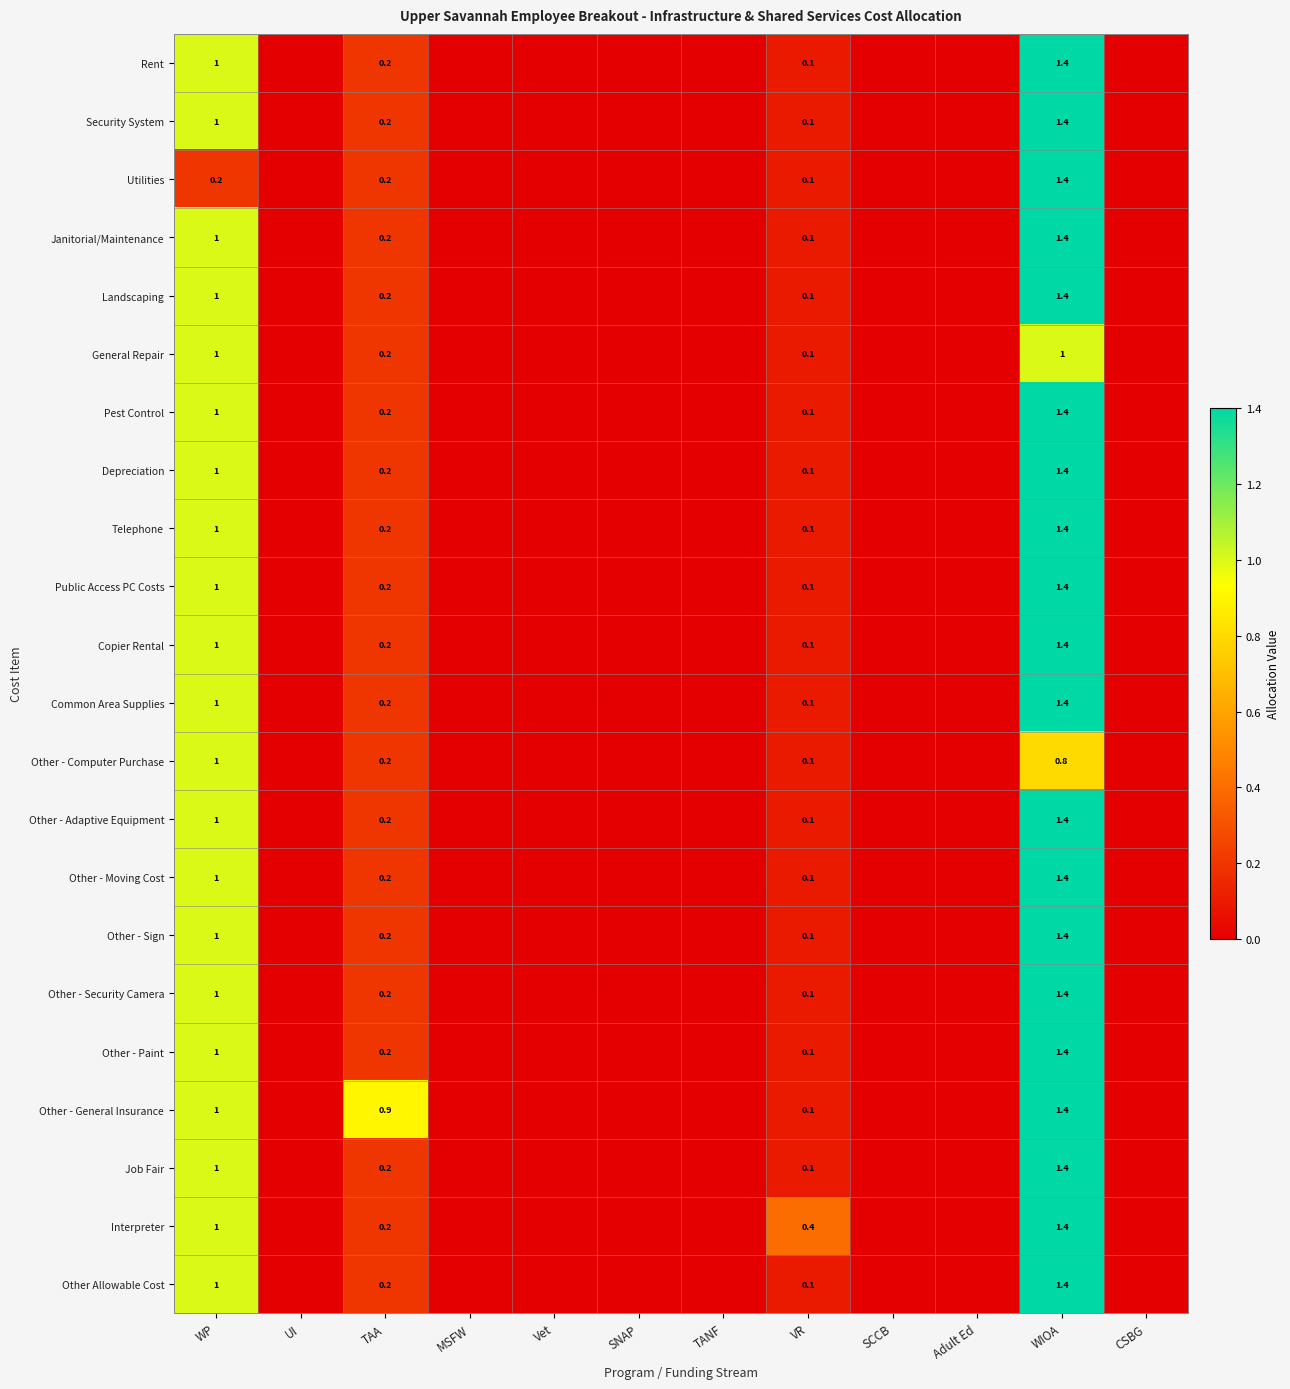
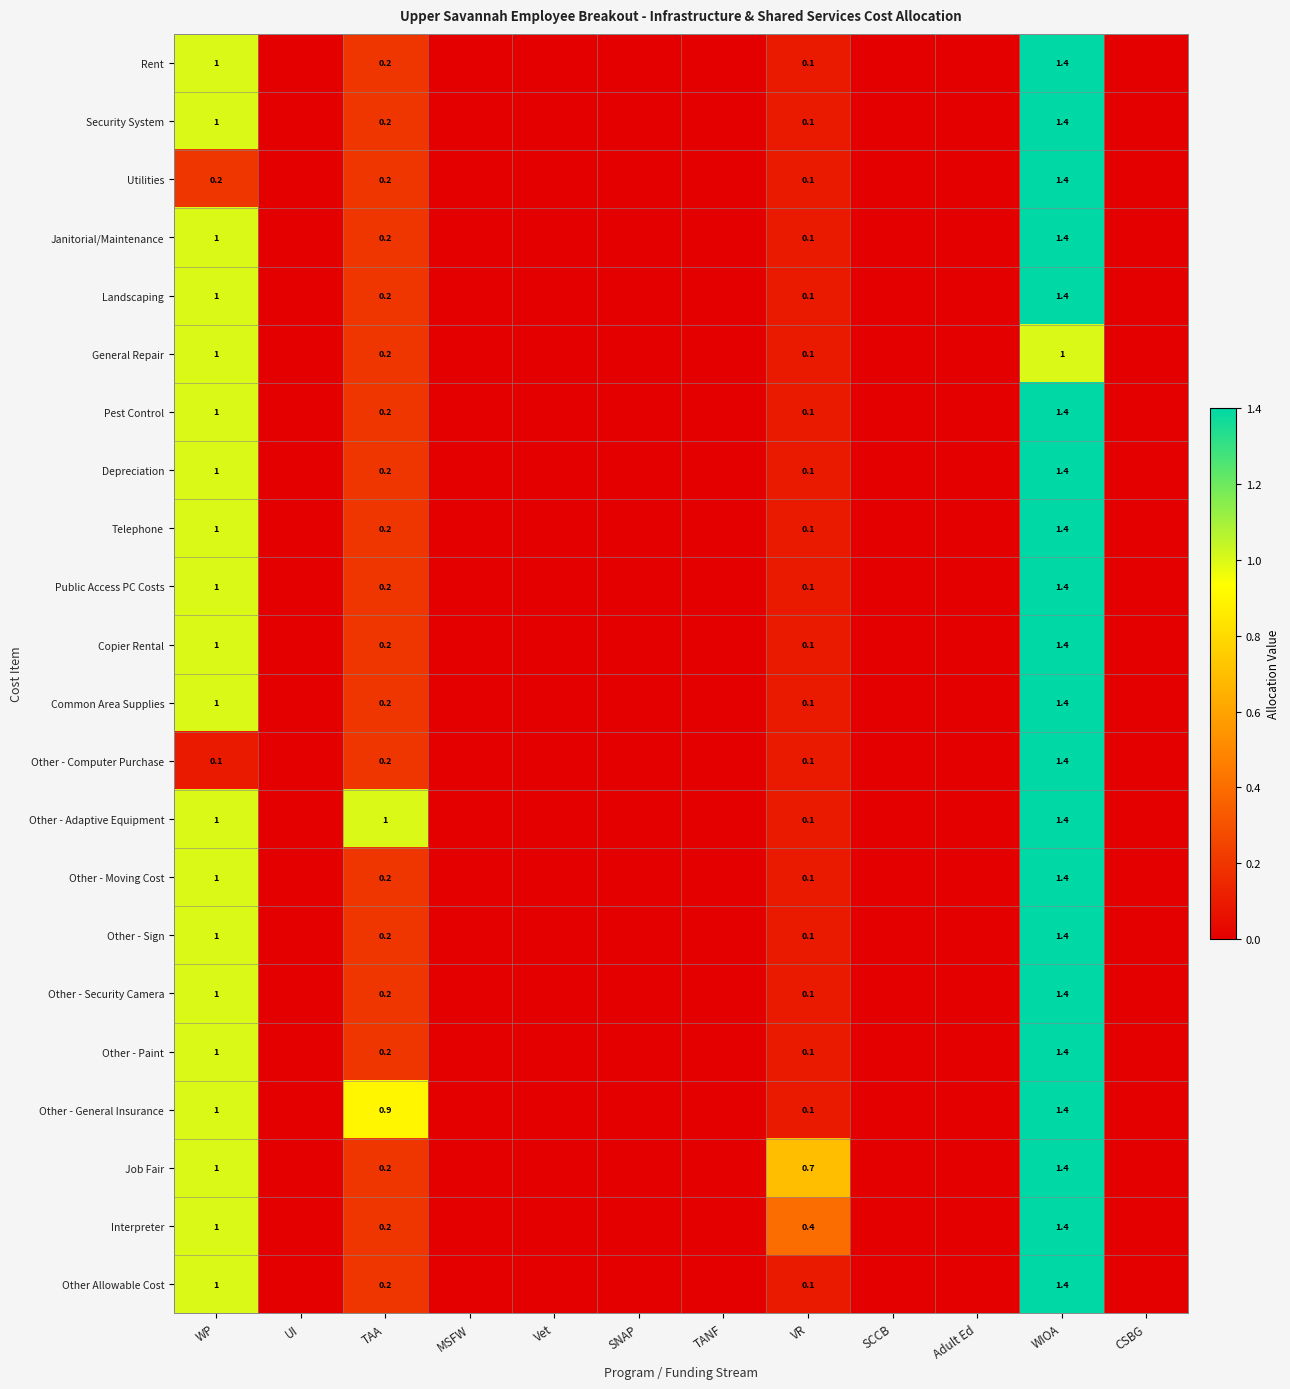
Other - Computer Purchase, WP: 1 -> 0.1
Other - Computer Purchase, WIOA: 0.8 -> 1.4
Other - Adaptive Equipment, TAA: 0.2 -> 1
Job Fair, VR: 0.1 -> 0.7
